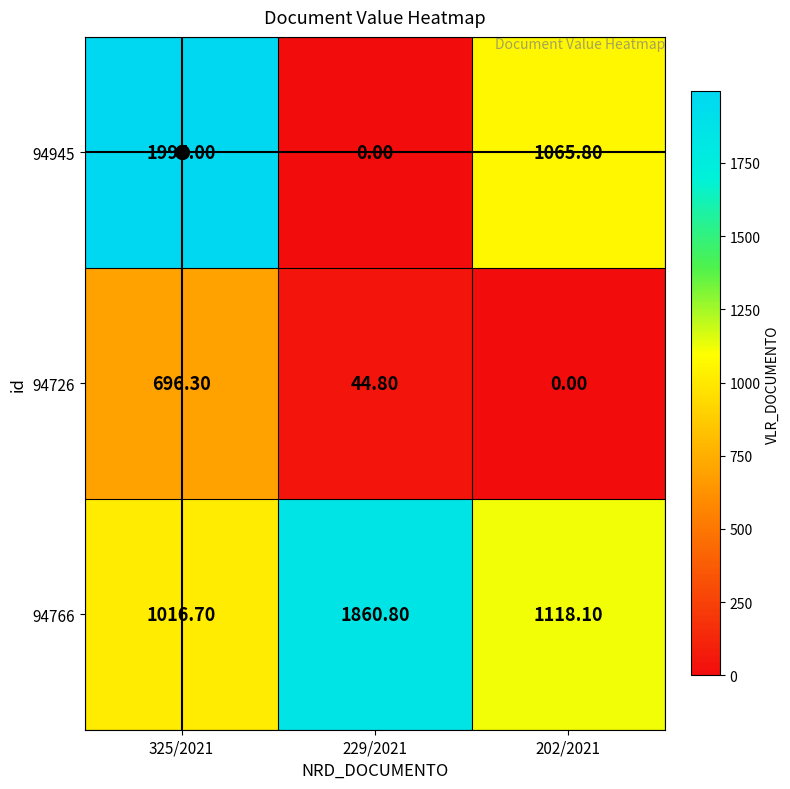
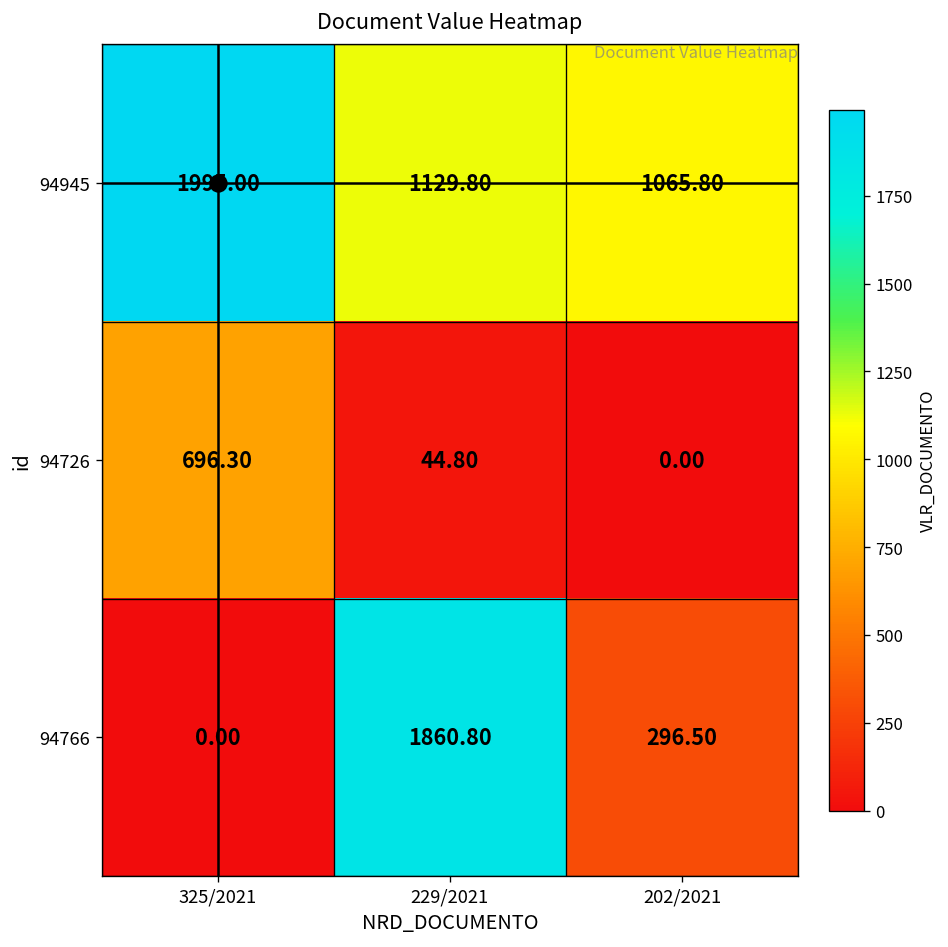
94945, 229/2021: 0.00 -> 1129.80
94766, 325/2021: 1016.70 -> 0.00
94766, 202/2021: 1118.10 -> 296.50
